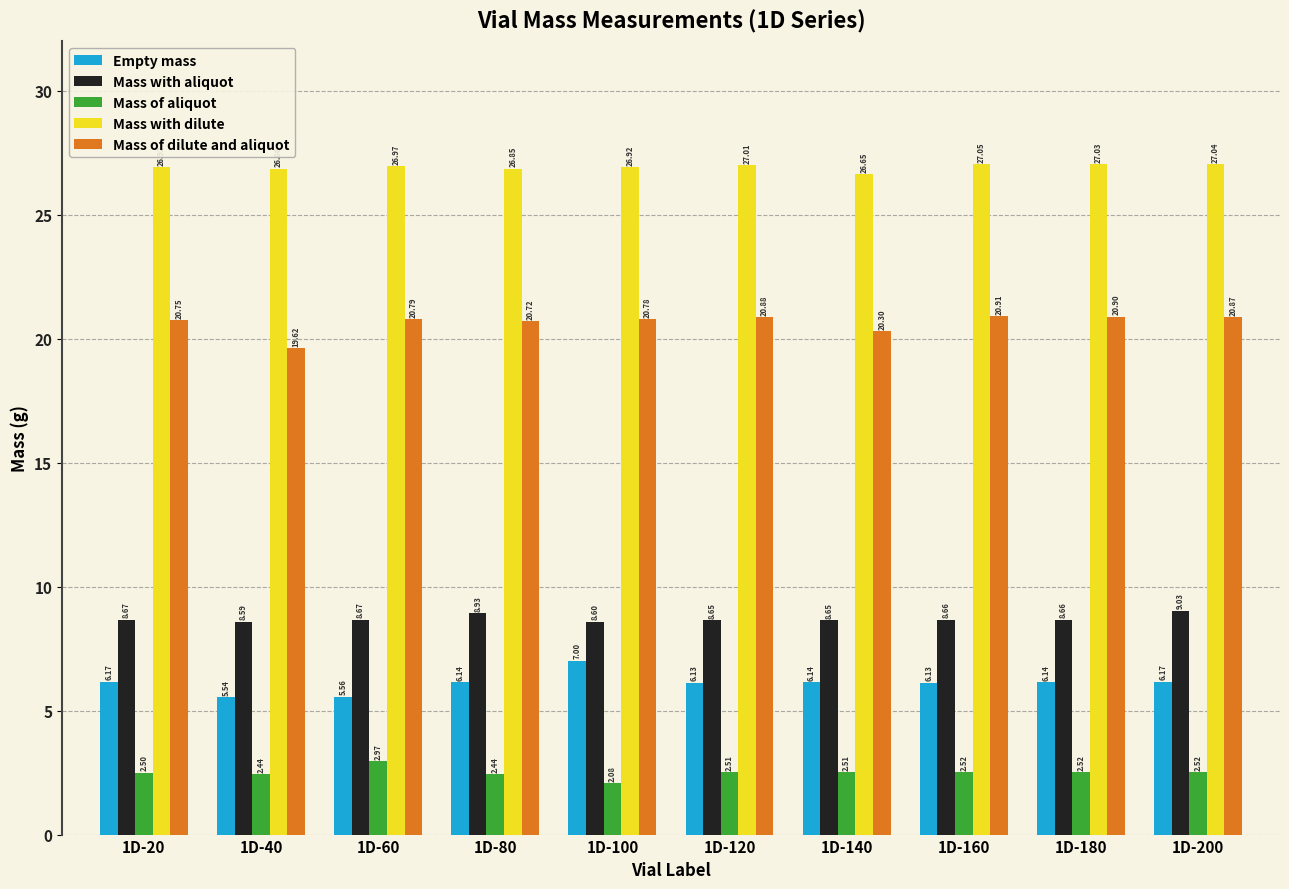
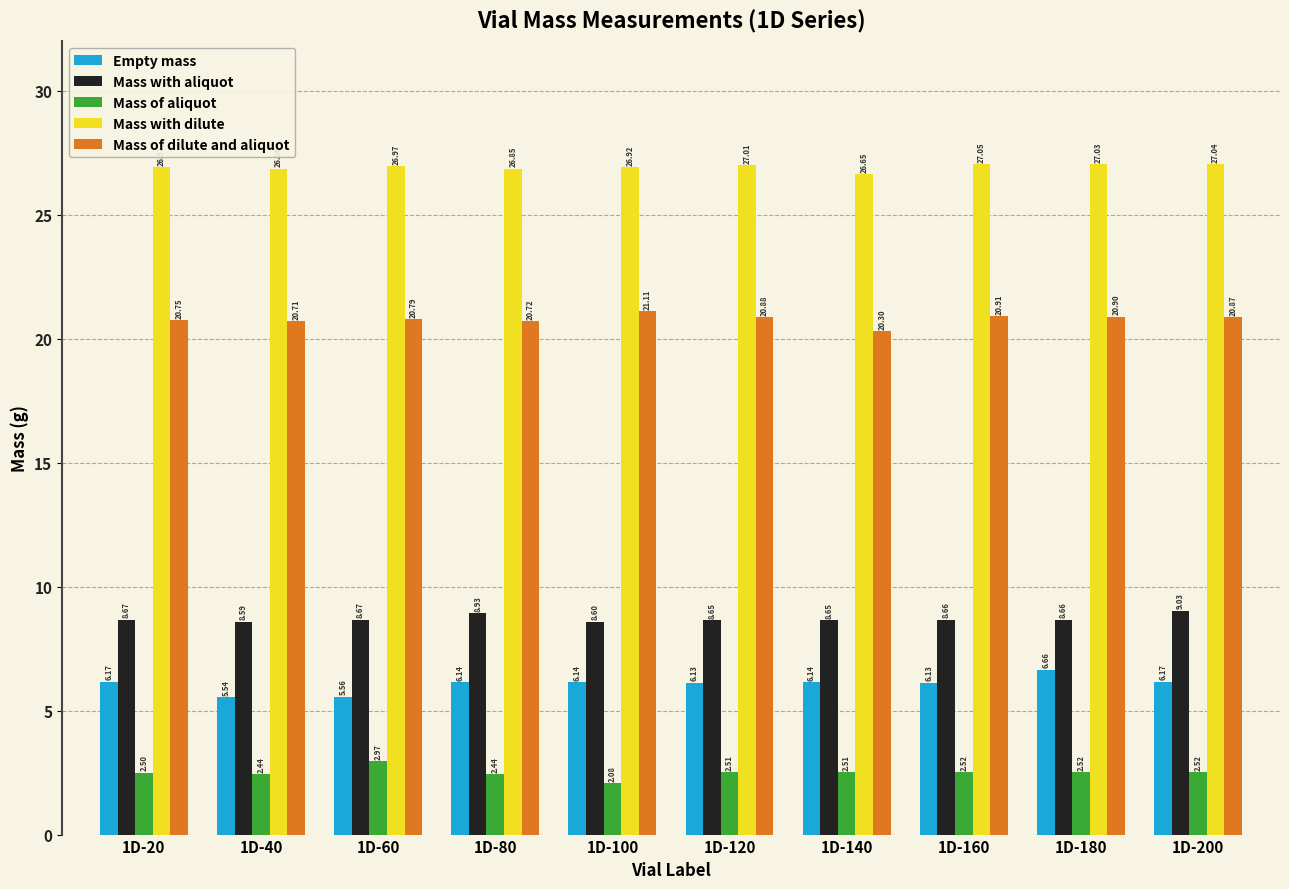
Mass of dilute and aliquot, 1D-40: 19.62 -> 20.71
Empty mass, 1D-100: 7.00 -> 6.14
Mass of dilute and aliquot, 1D-100: 20.78 -> 21.11
Empty mass, 1D-180: 6.14 -> 6.66
